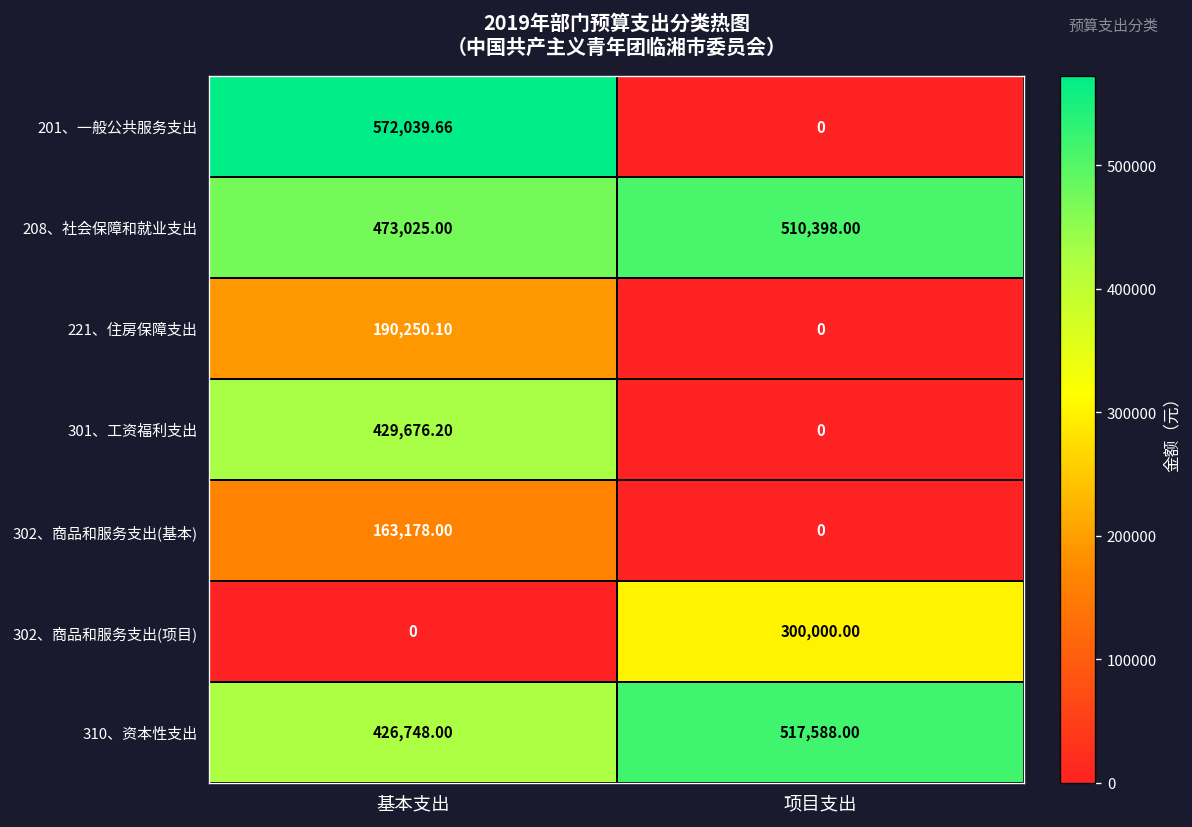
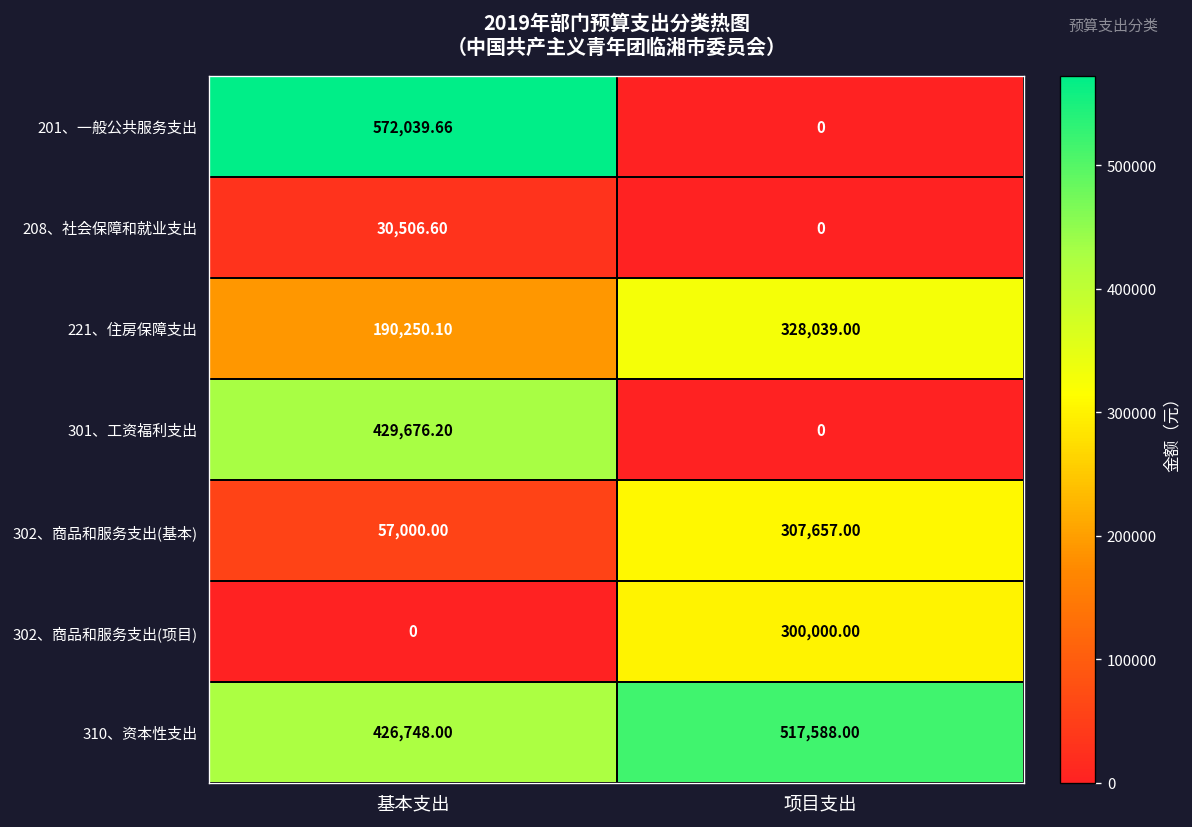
208、社会保障和就业支出, 基本支出: 473,025.00 -> 30,506.60
208、社会保障和就业支出, 项目支出: 510,398.00 -> 0
221、住房保障支出, 项目支出: 0 -> 328,039.00
302、商品和服务支出(基本), 基本支出: 163,178.00 -> 57,000.00
302、商品和服务支出(基本), 项目支出: 0 -> 307,657.00
